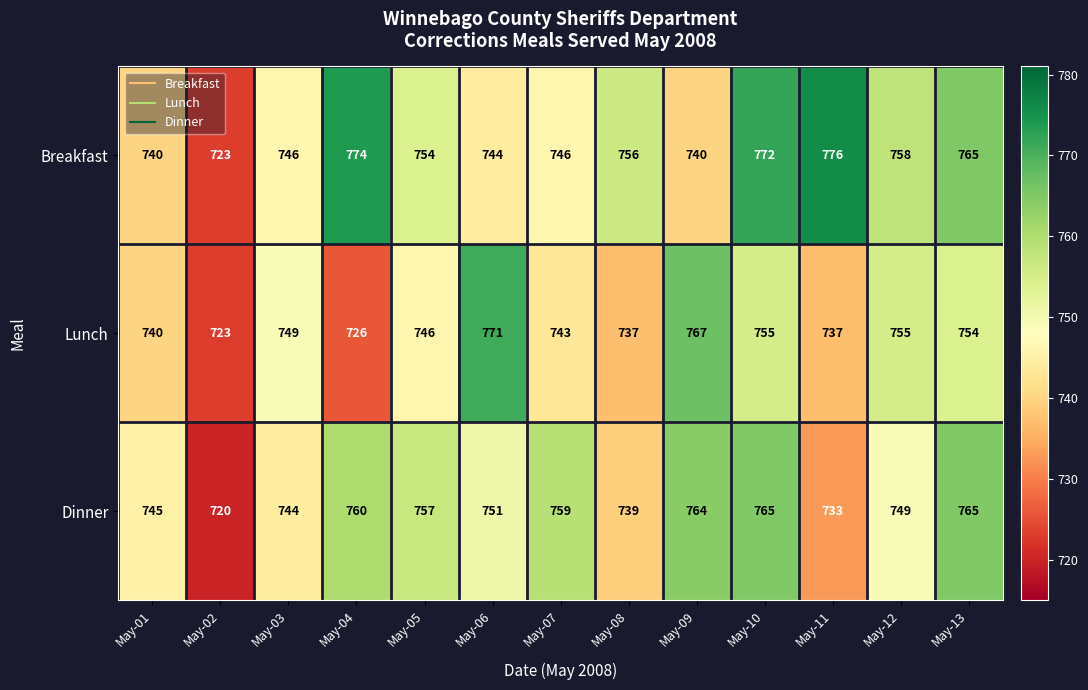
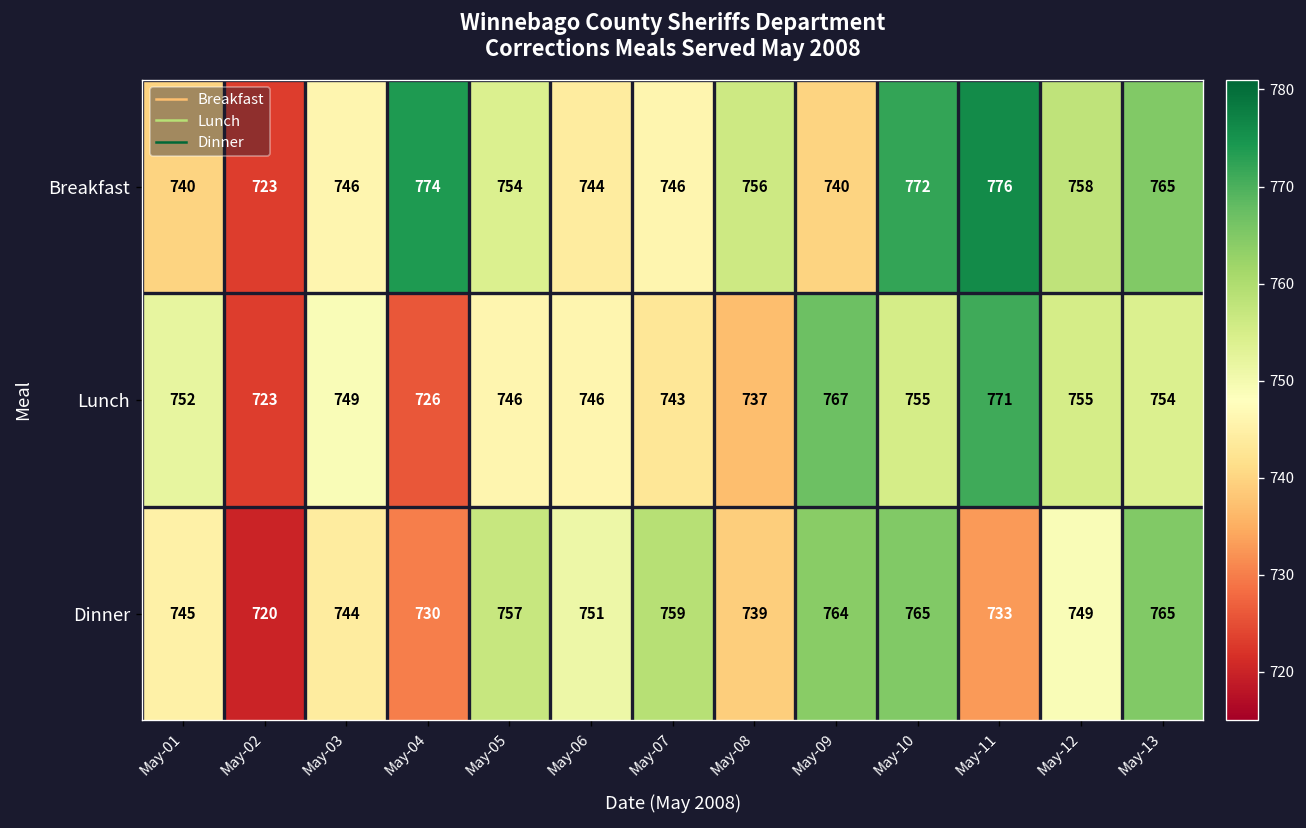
Lunch, May-01: 740 -> 752
Lunch, May-06: 771 -> 746
Lunch, May-11: 737 -> 771
Dinner, May-04: 760 -> 730
